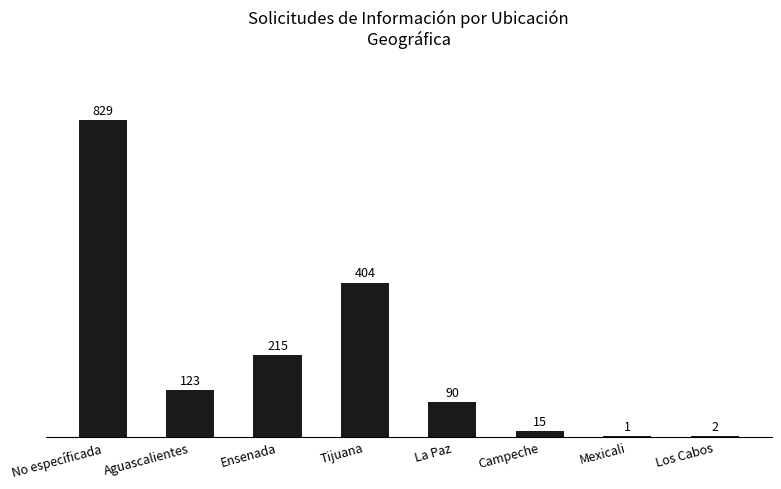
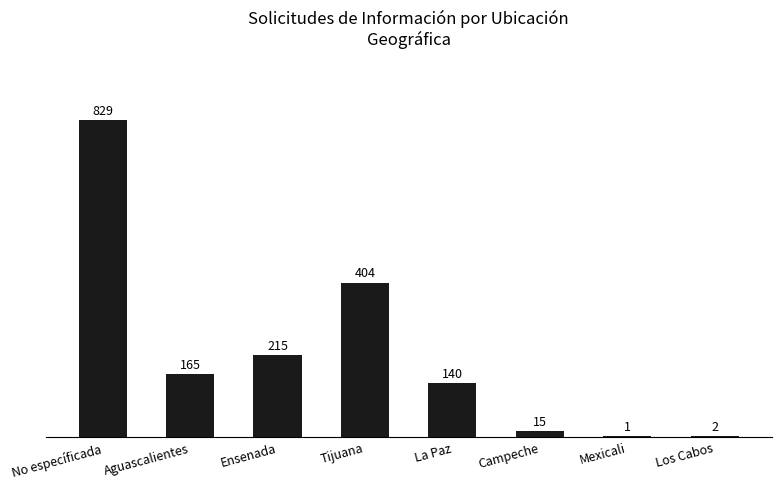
Aguascalientes: 123 -> 165
La Paz: 90 -> 140
